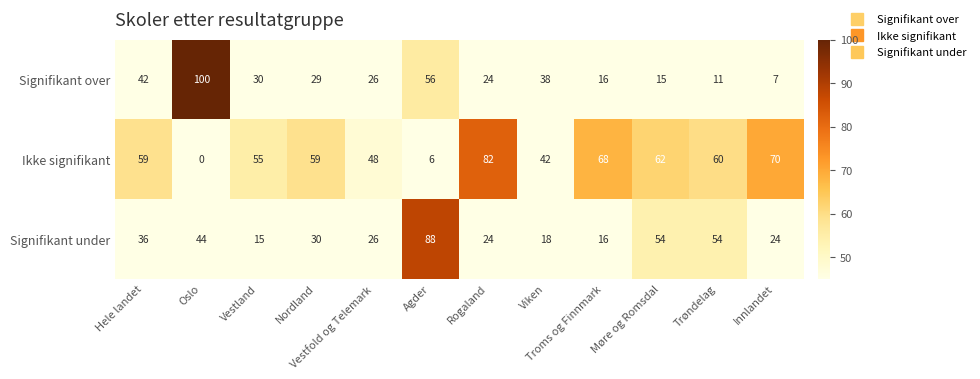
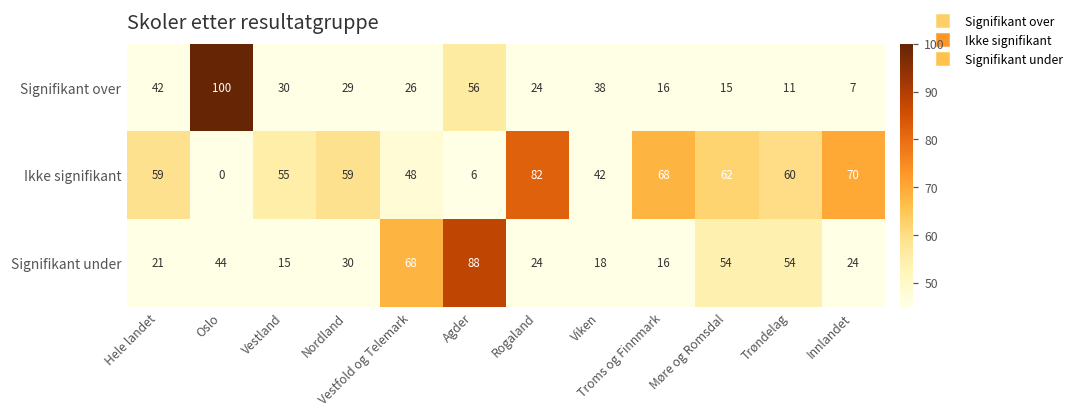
Signifikant under, Hele landet: 36 -> 21
Signifikant under, Vestfold og Telemark: 26 -> 68
